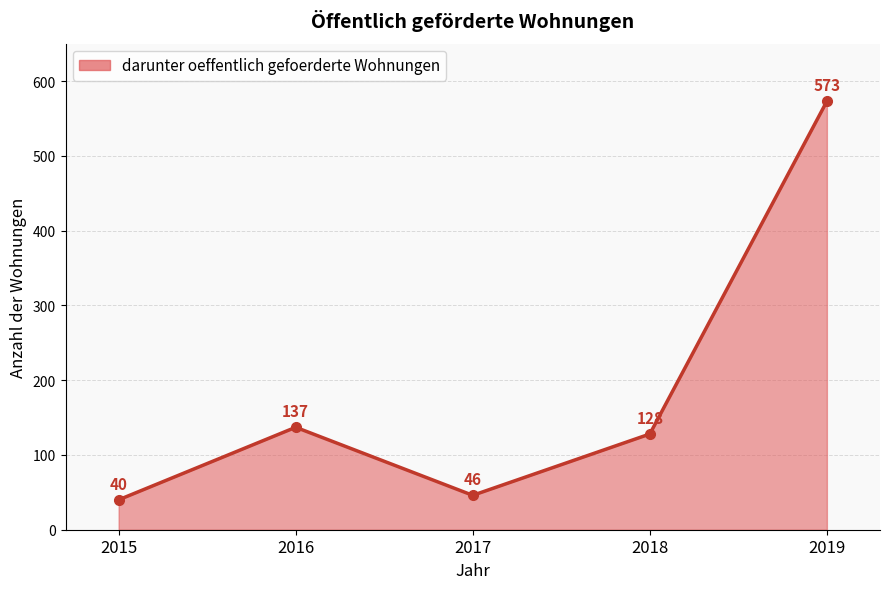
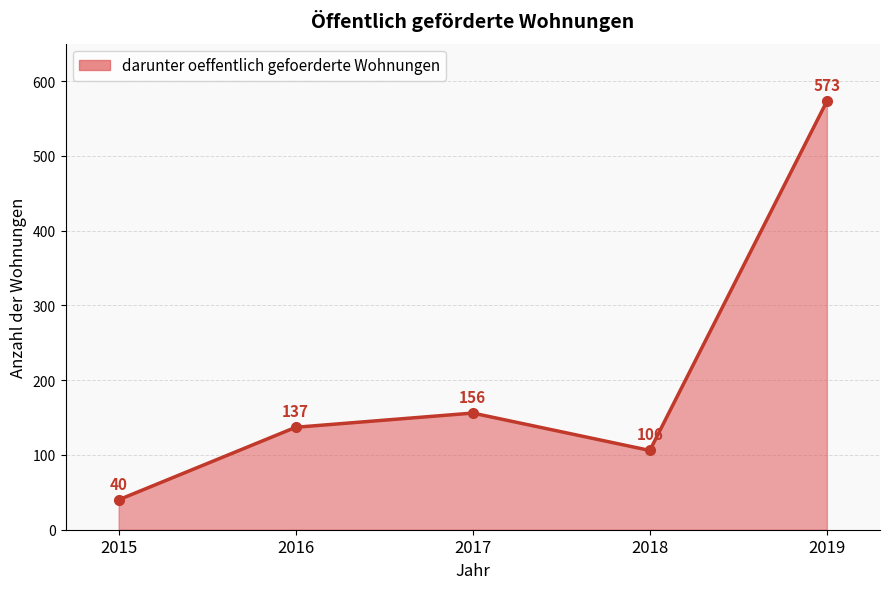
2017: 46 -> 156
2018: 128 -> 106
